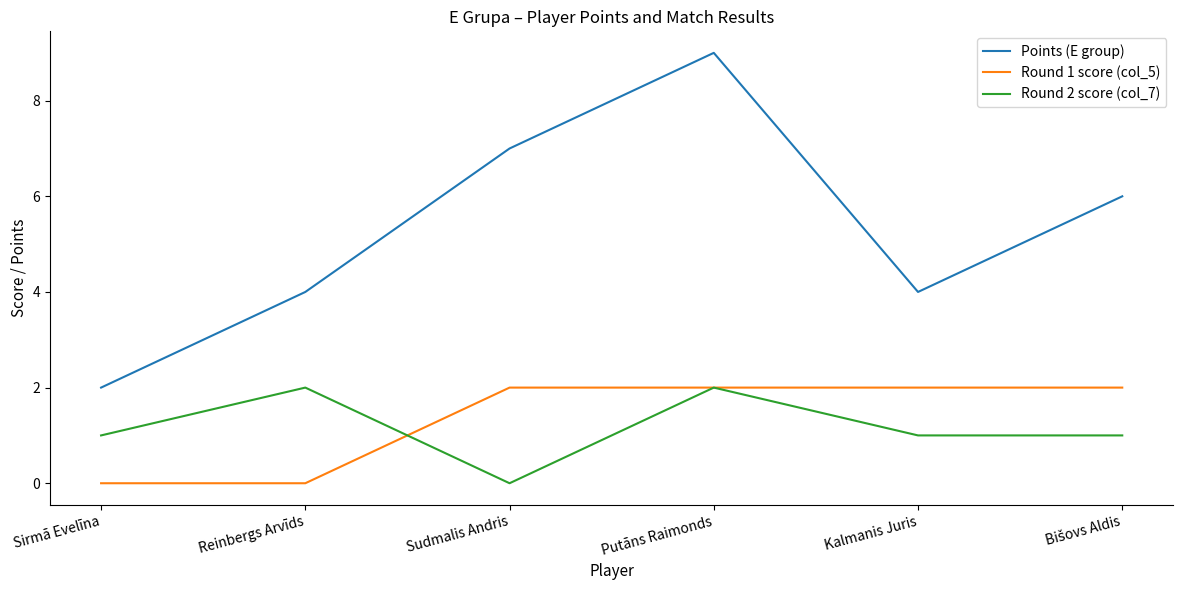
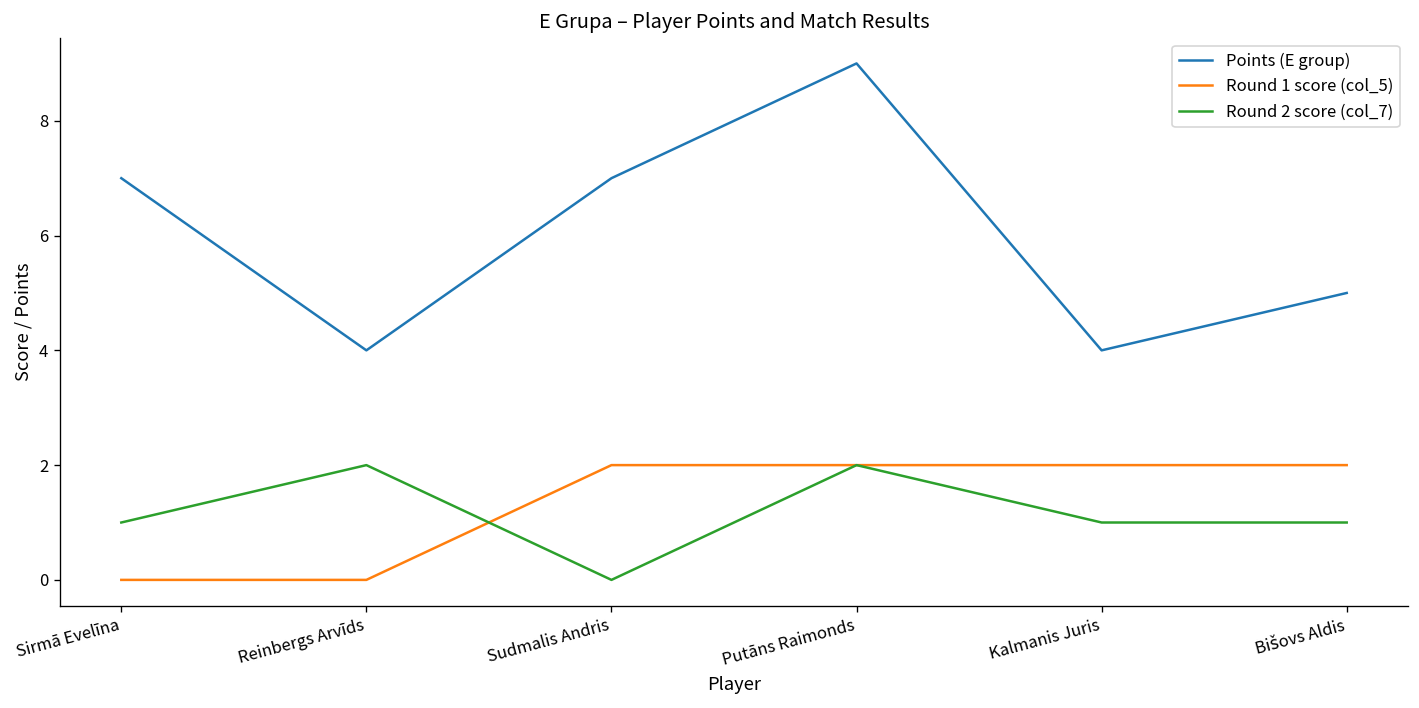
Points (E group), Sirmā Evelīna: 2 -> 7
Points (E group), Bišovs Aldis: 6 -> 5
